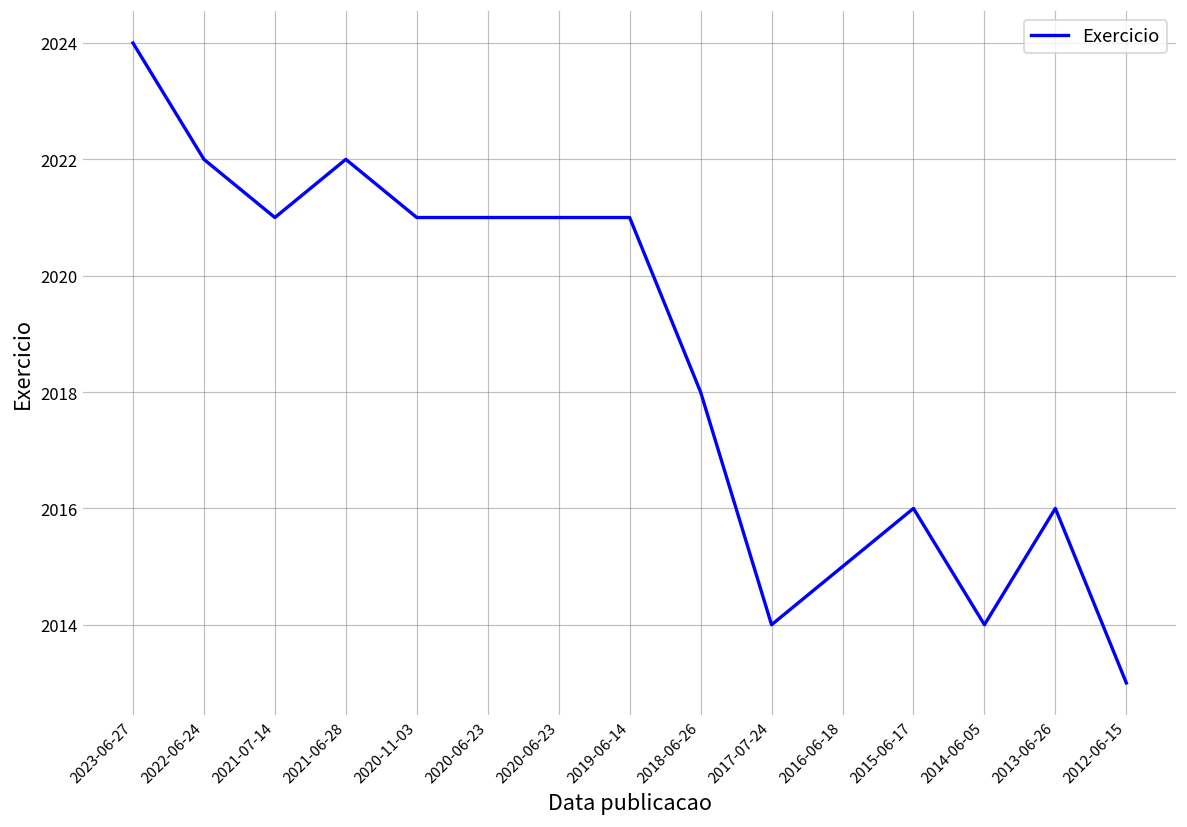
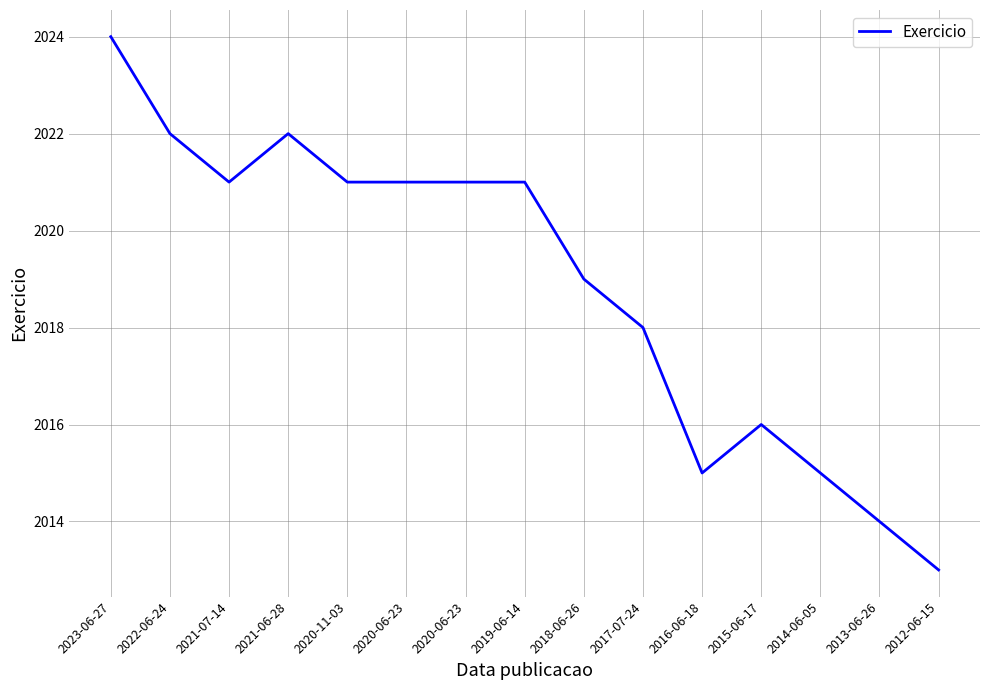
2018-06-26: 2018 -> 2019
2017-07-24: 2014 -> 2018
2014-06-05: 2014 -> 2015
2013-06-26: 2016 -> 2014
